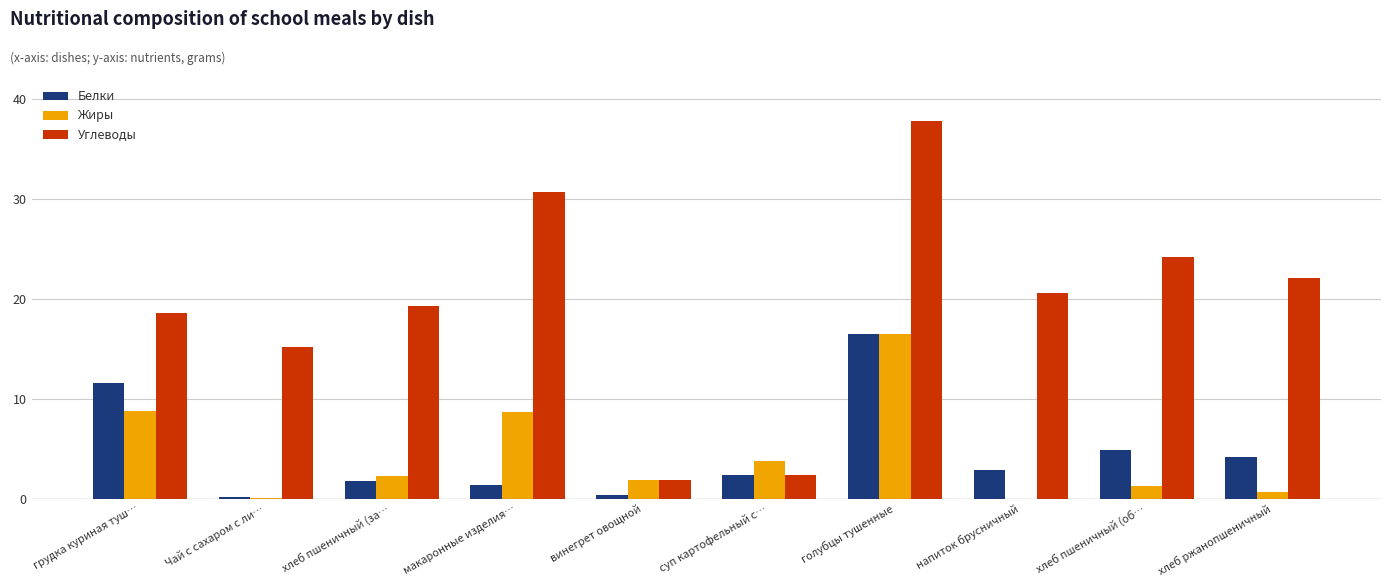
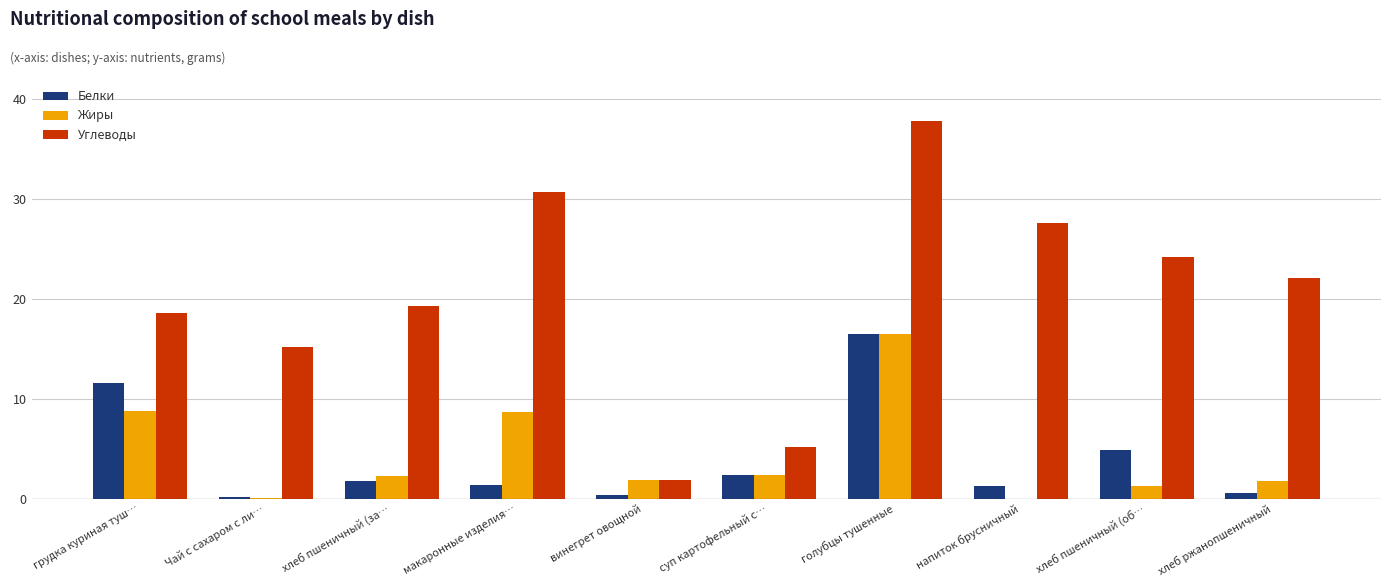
Жиры, суп картофельный с…: 4 -> 2
Углеводы, суп картофельный с…: 2 -> 5
Белки, напиток брусничный: 3 -> 1
Углеводы, напиток брусничный: 21 -> 28
Белки, хлеб ржанопшеничный: 4 -> 1
Жиры, хлеб ржанопшеничный: 1 -> 2
